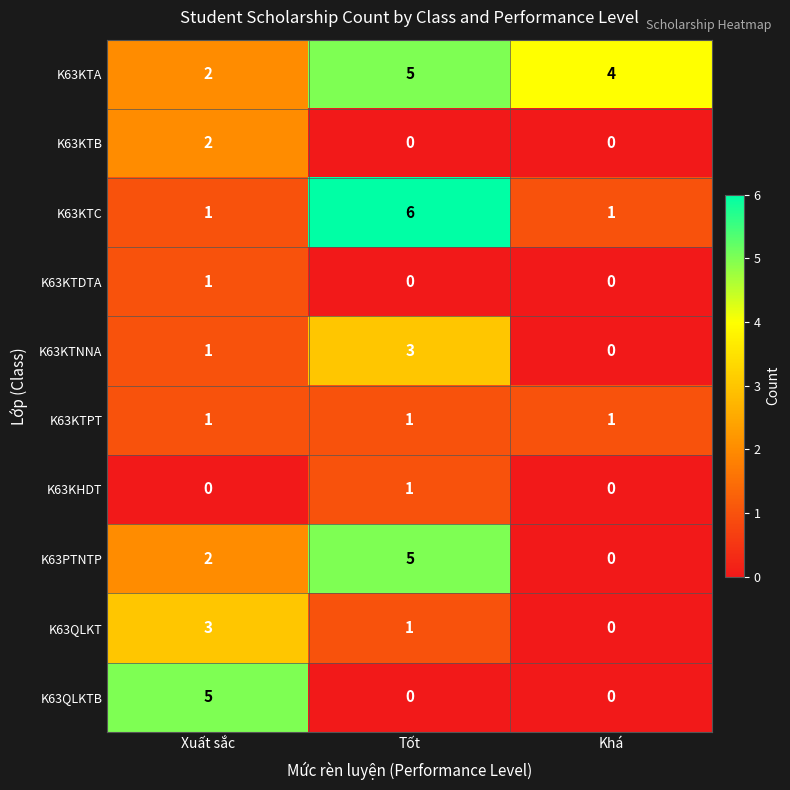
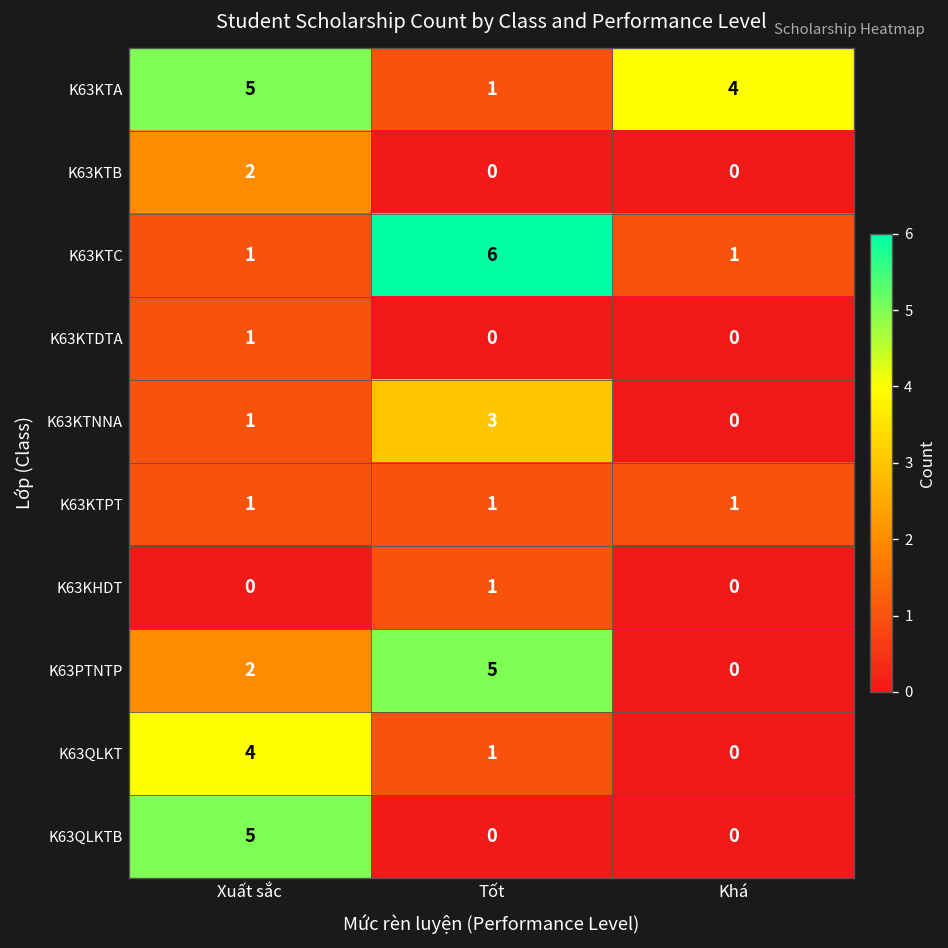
K63KTA, Xuất sắc: 2 -> 5
K63KTA, Tốt: 5 -> 1
K63QLKT, Xuất sắc: 3 -> 4
